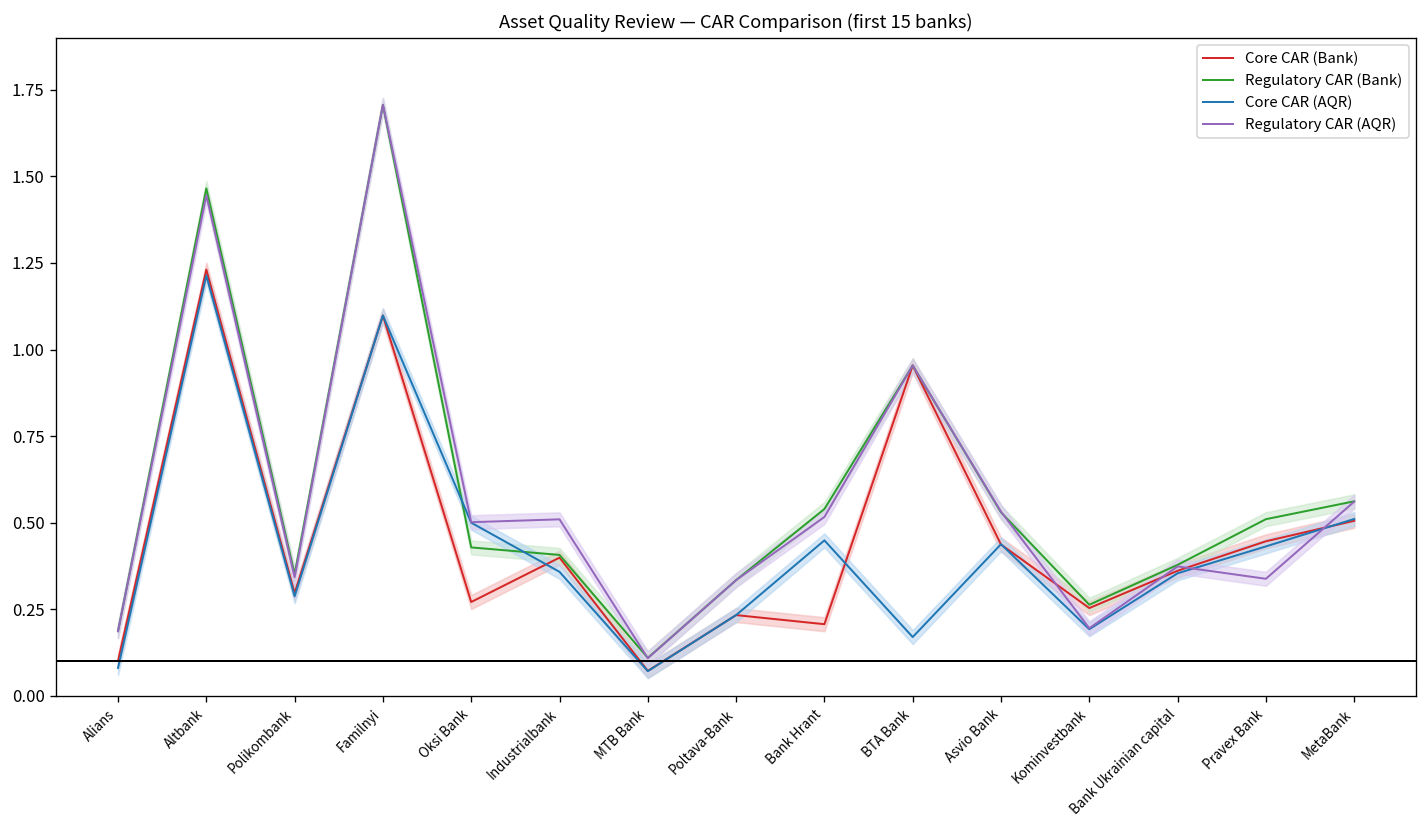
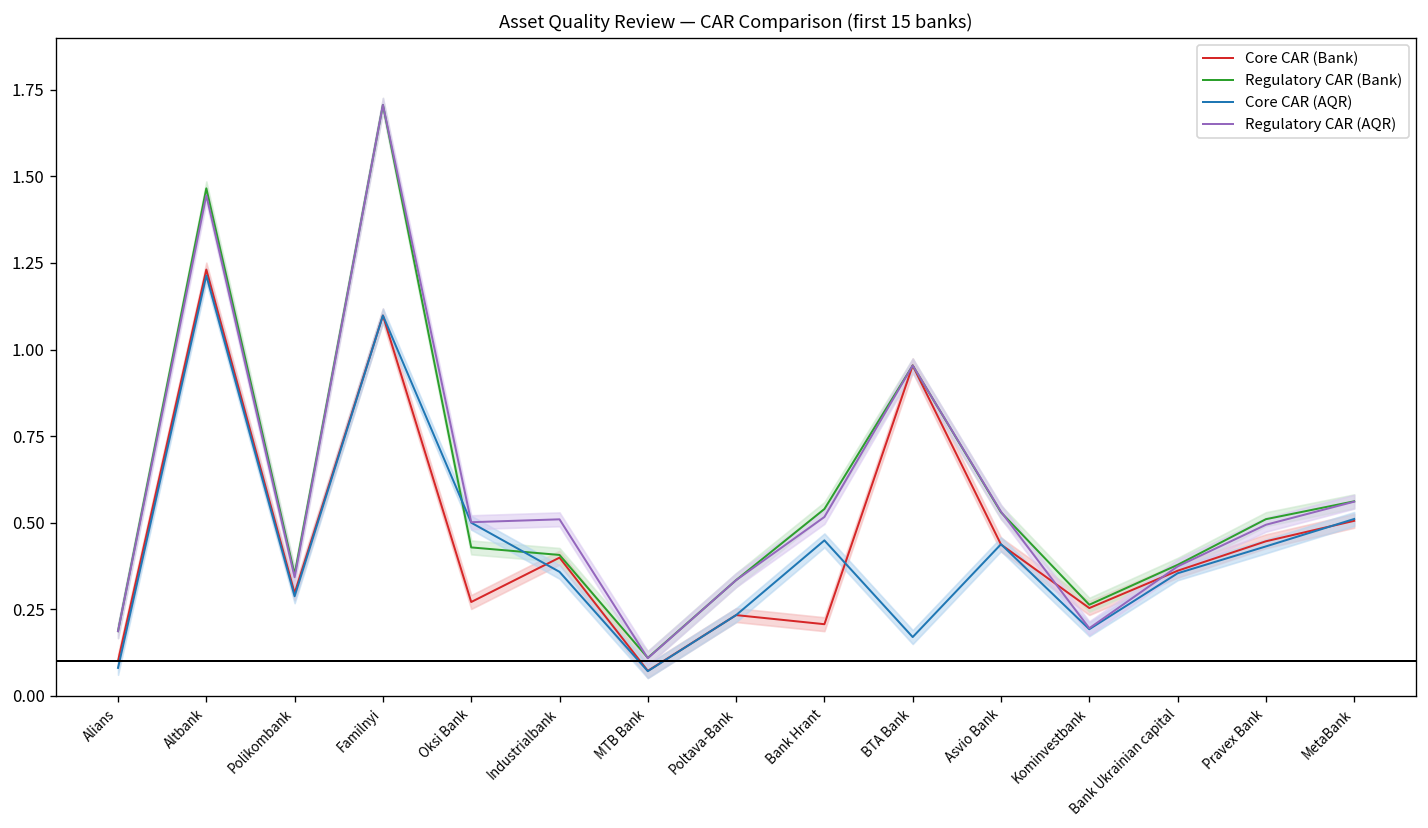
Regulatory CAR (AQR), Pravex Bank: 0.34 -> 0.49
